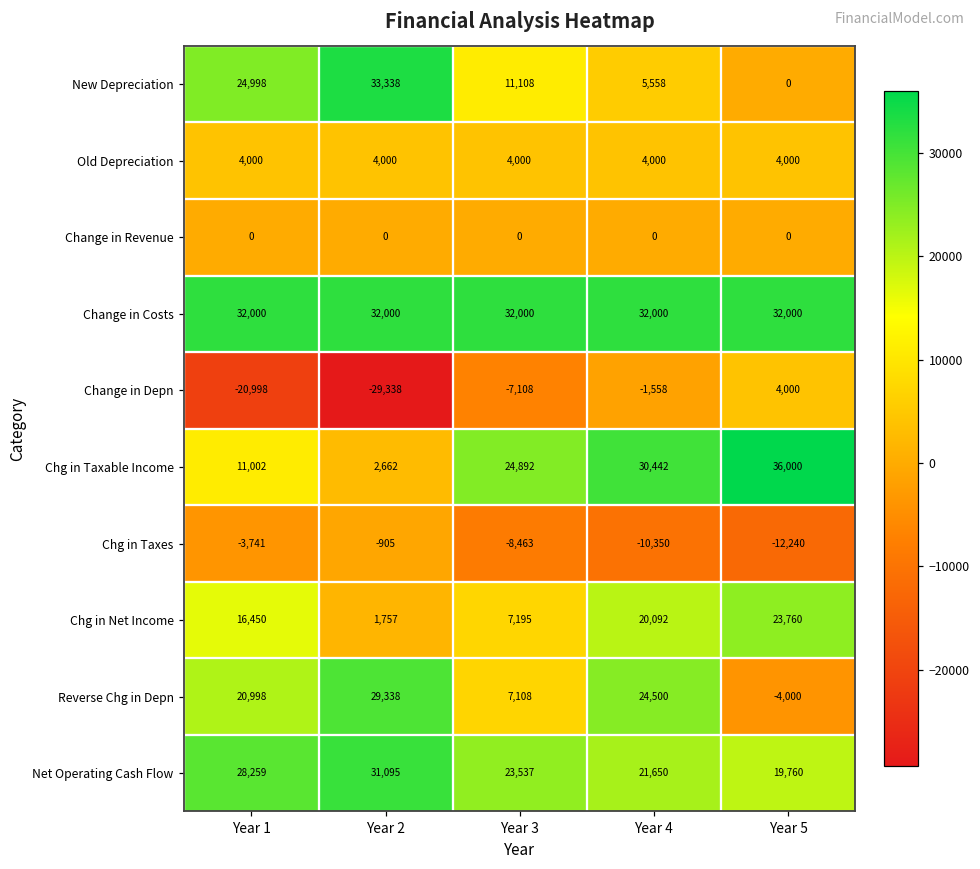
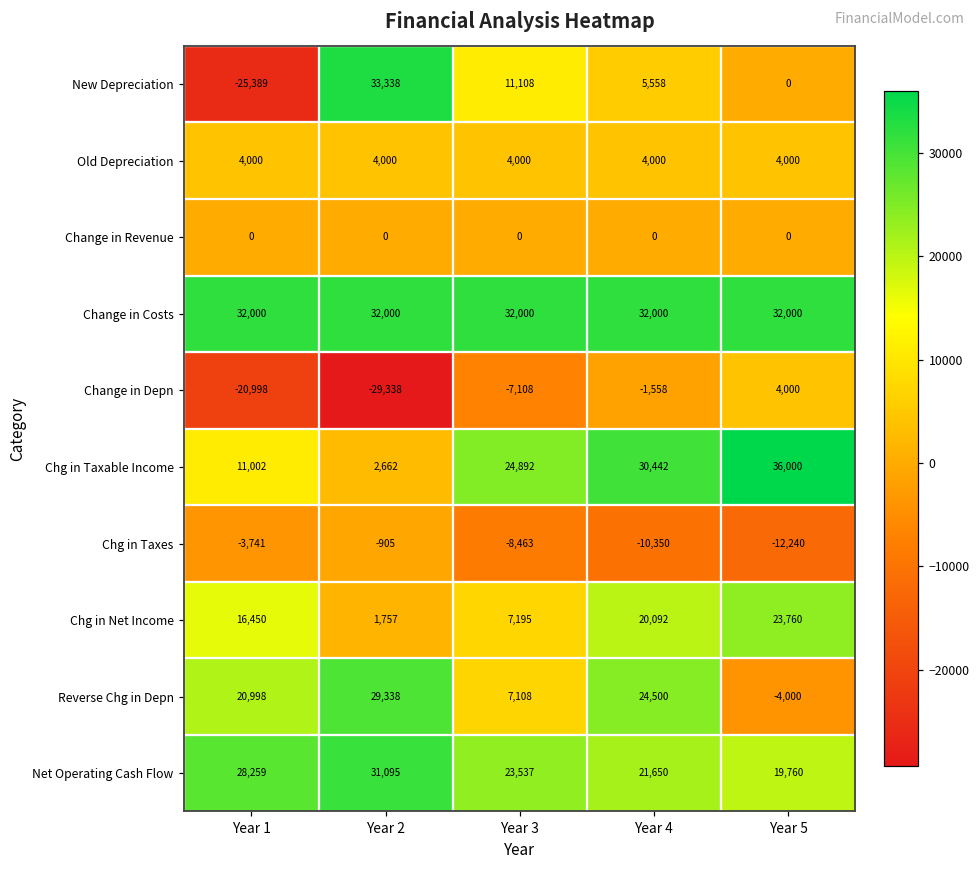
New Depreciation, Year 1: 24,998 -> -25,389
